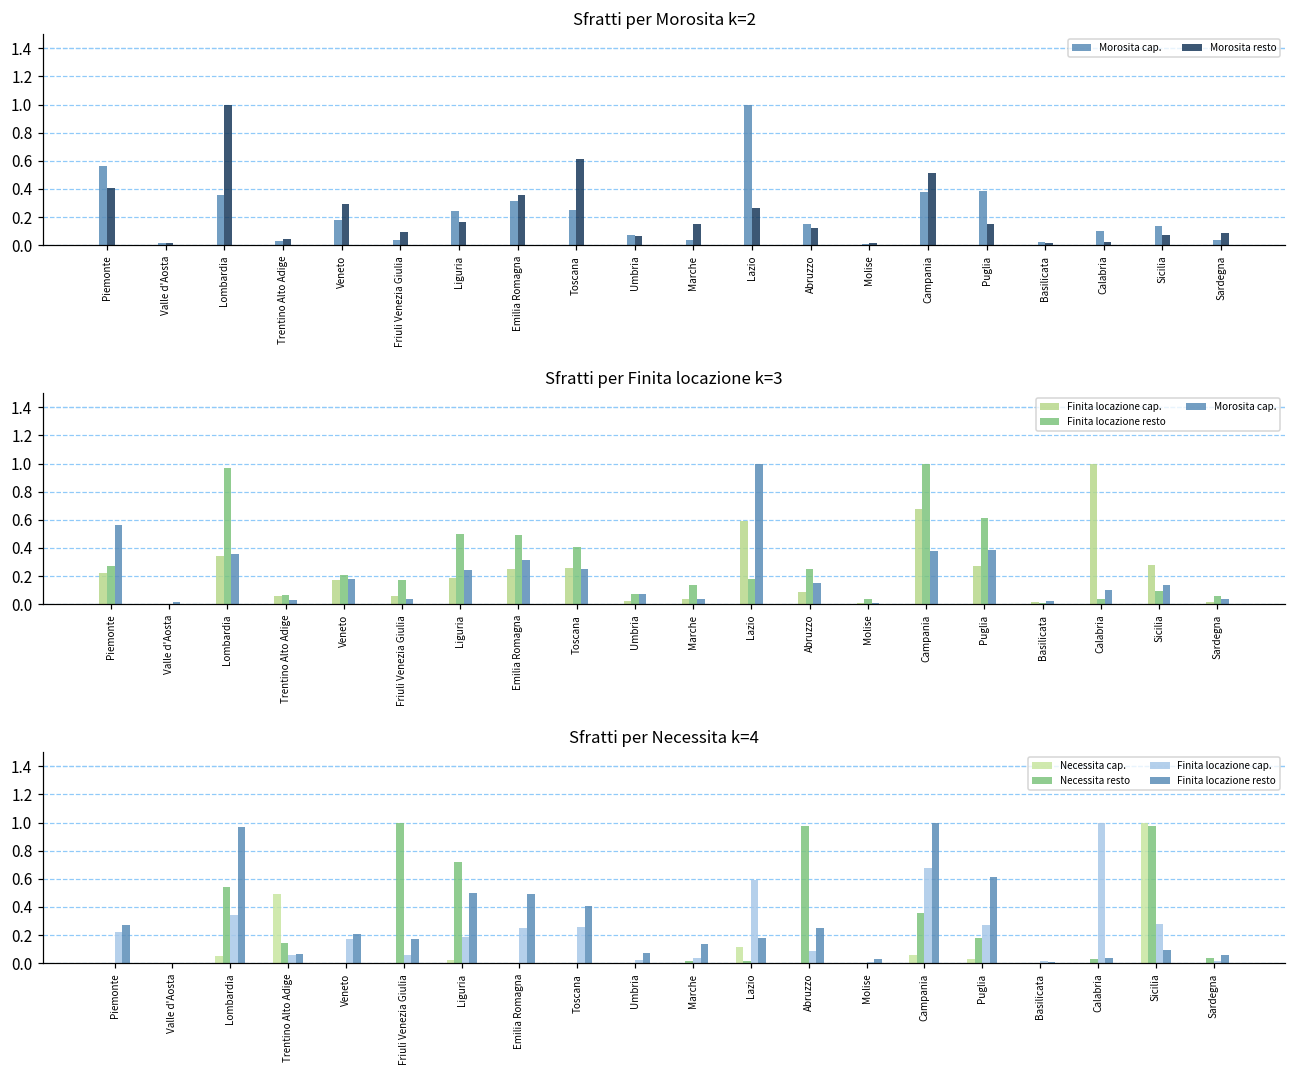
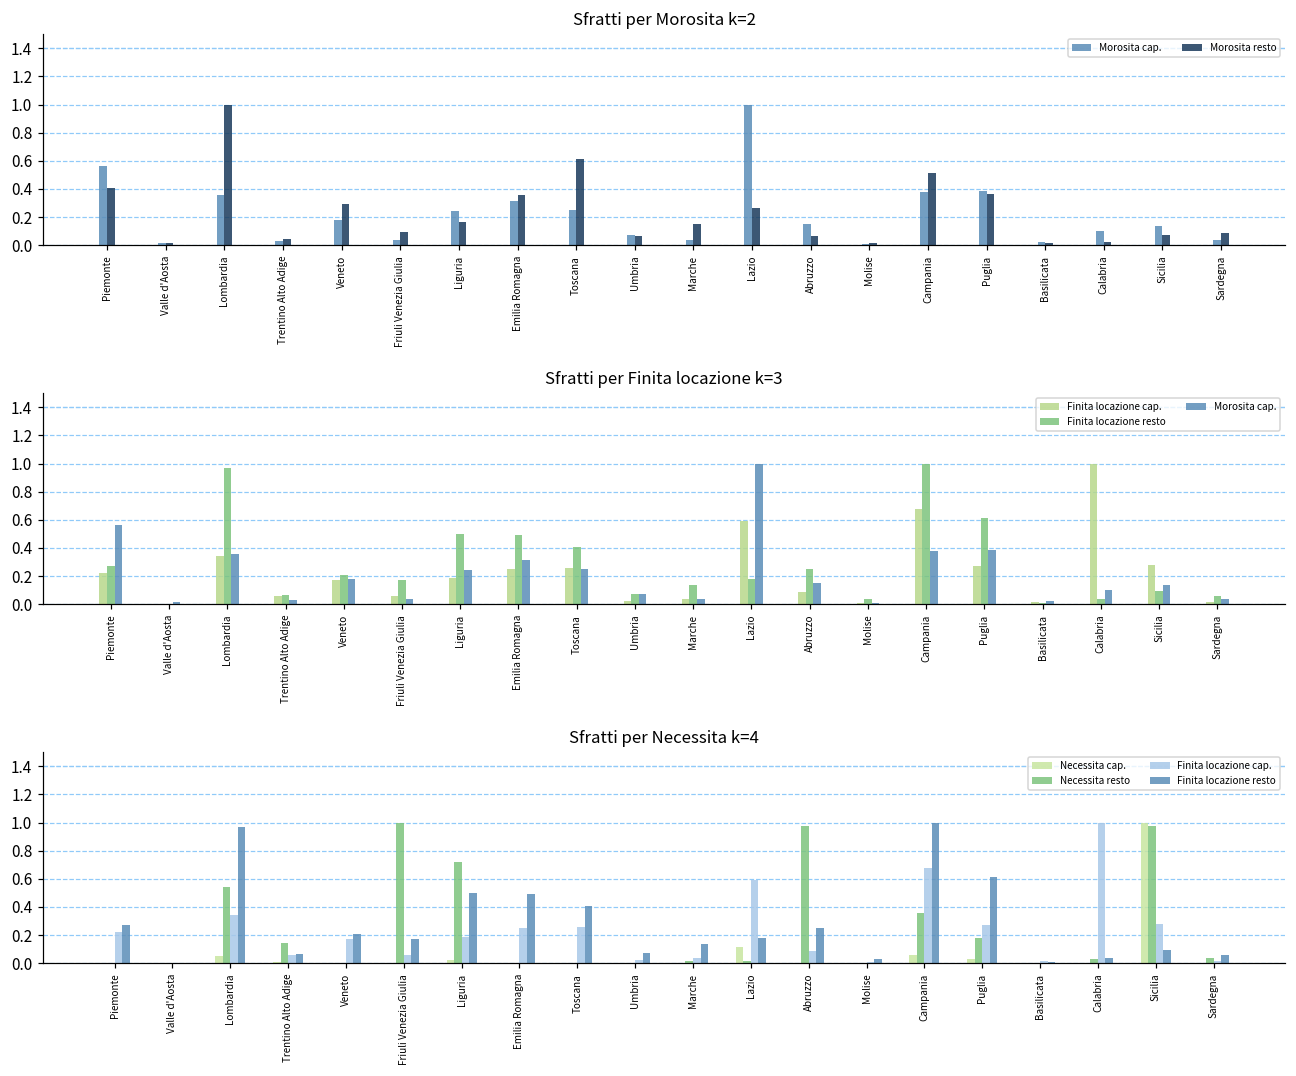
Sfratti per Morosita k=2, Morosita resto, Abruzzo: 0.12 -> 0.06
Sfratti per Morosita k=2, Morosita resto, Puglia: 0.15 -> 0.36
Sfratti per Necessita k=4, Necessita cap., Trentino Alto Adige: 0.49 -> 0.01
